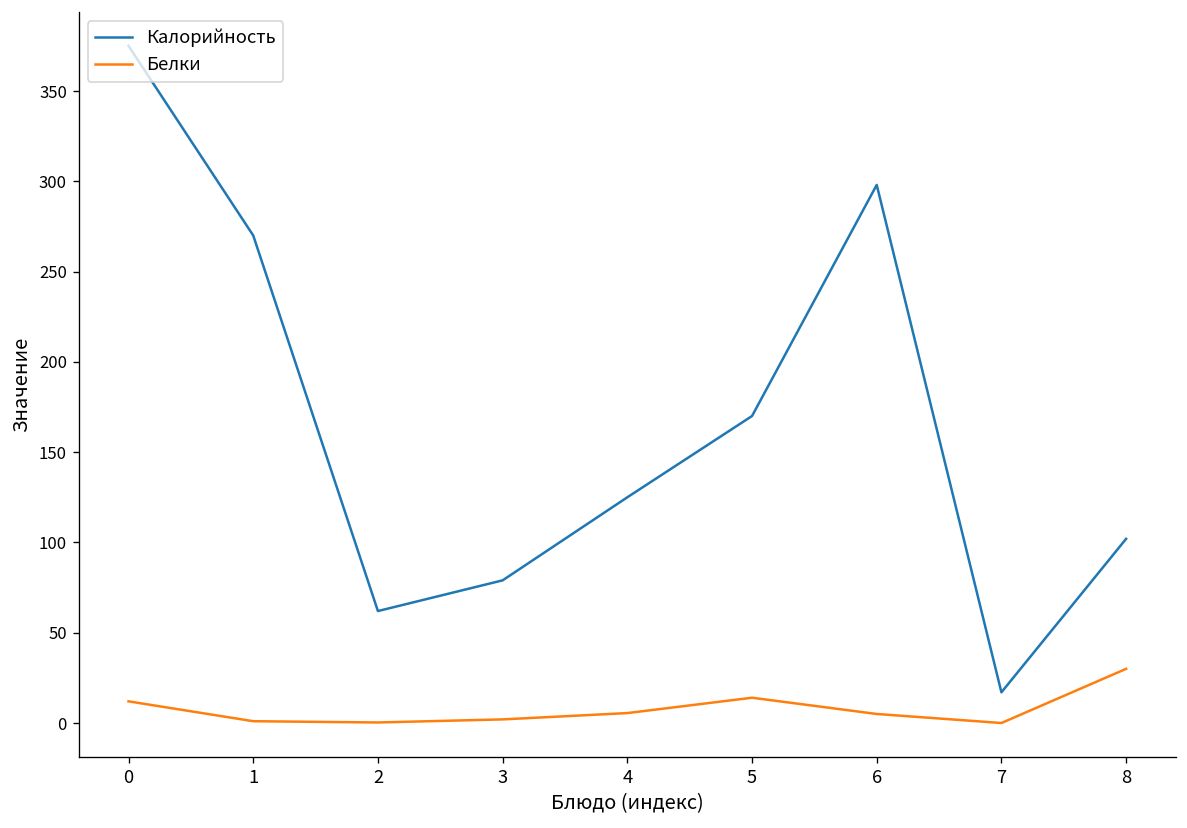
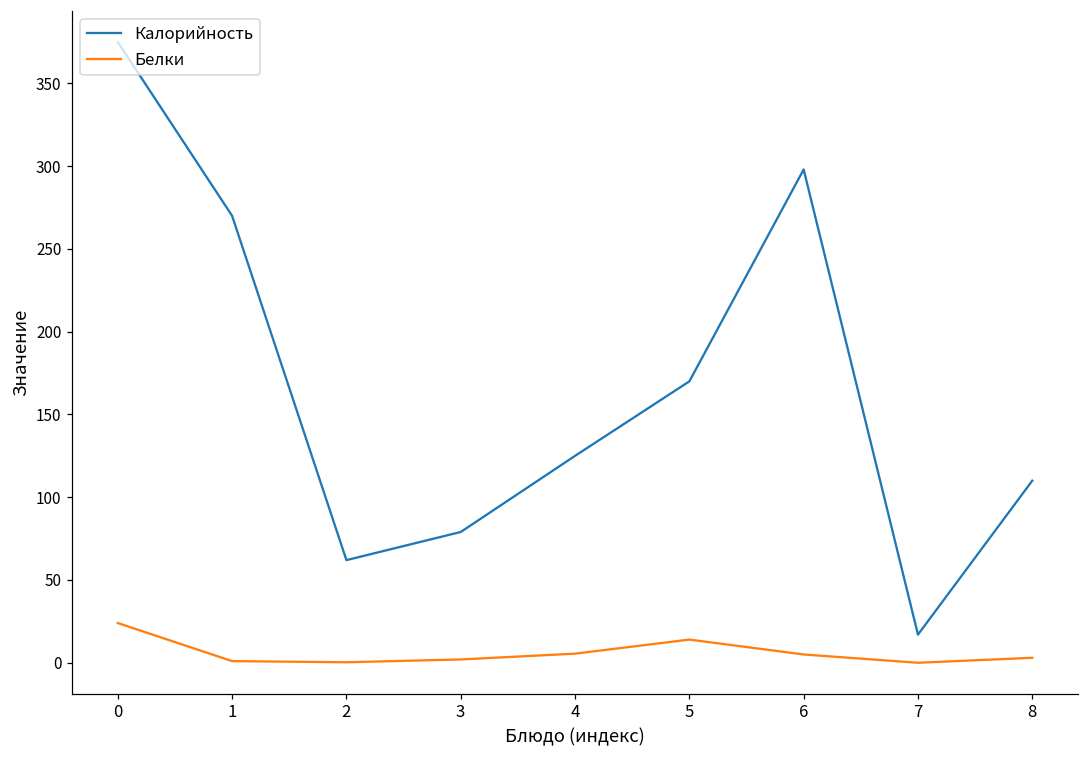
Белки, 0: 12 -> 24
Калорийность, 8: 102 -> 110
Белки, 8: 30 -> 3
